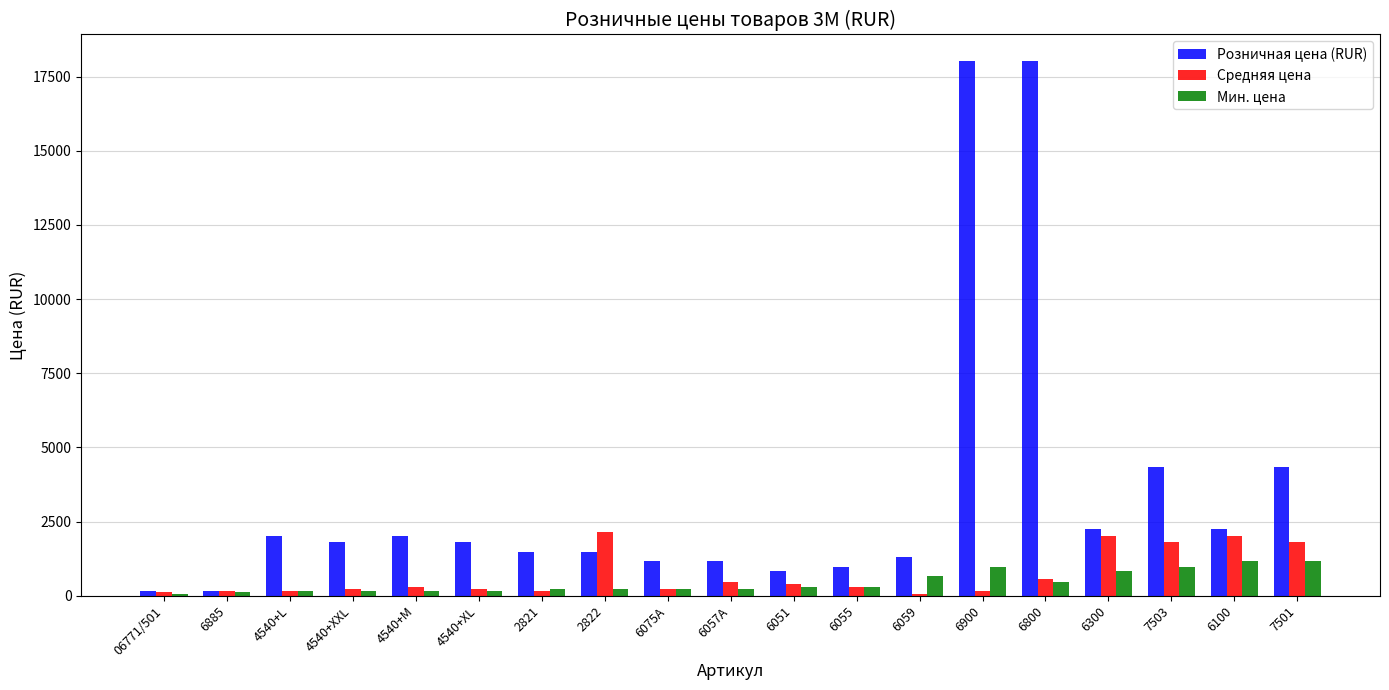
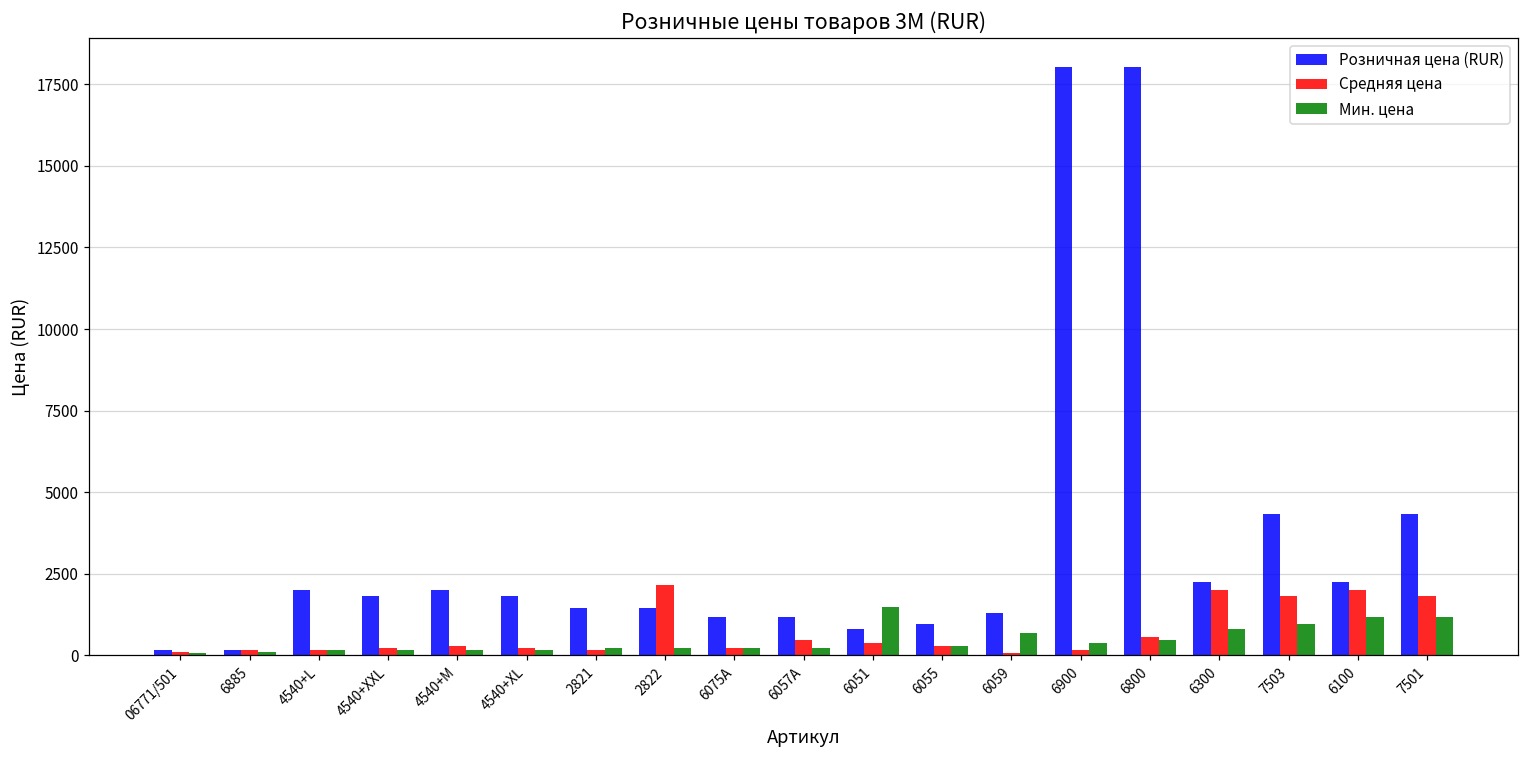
Мин. цена, 6051: 300 -> 1500
Мин. цена, 6900: 1000 -> 400
